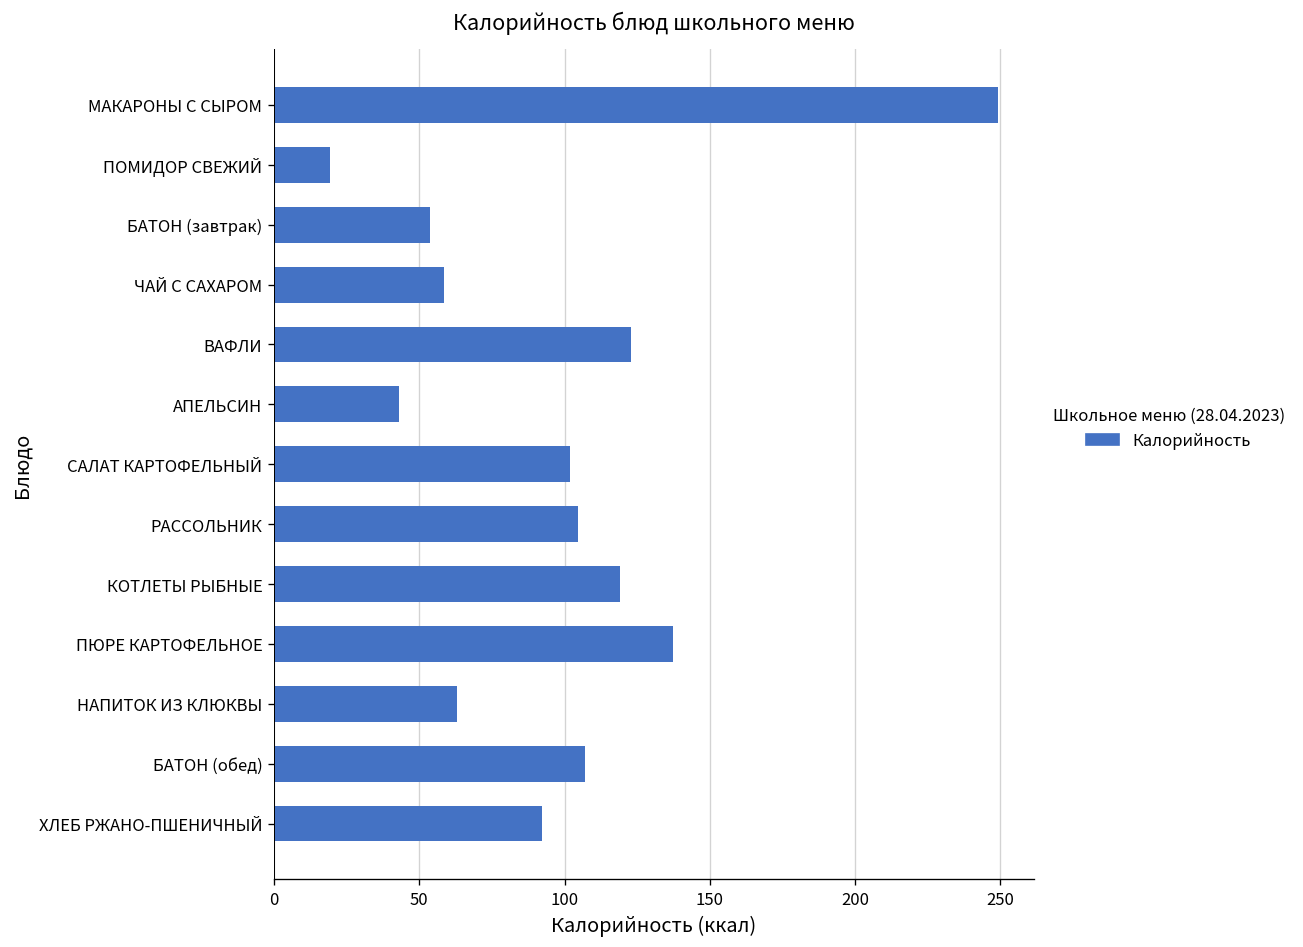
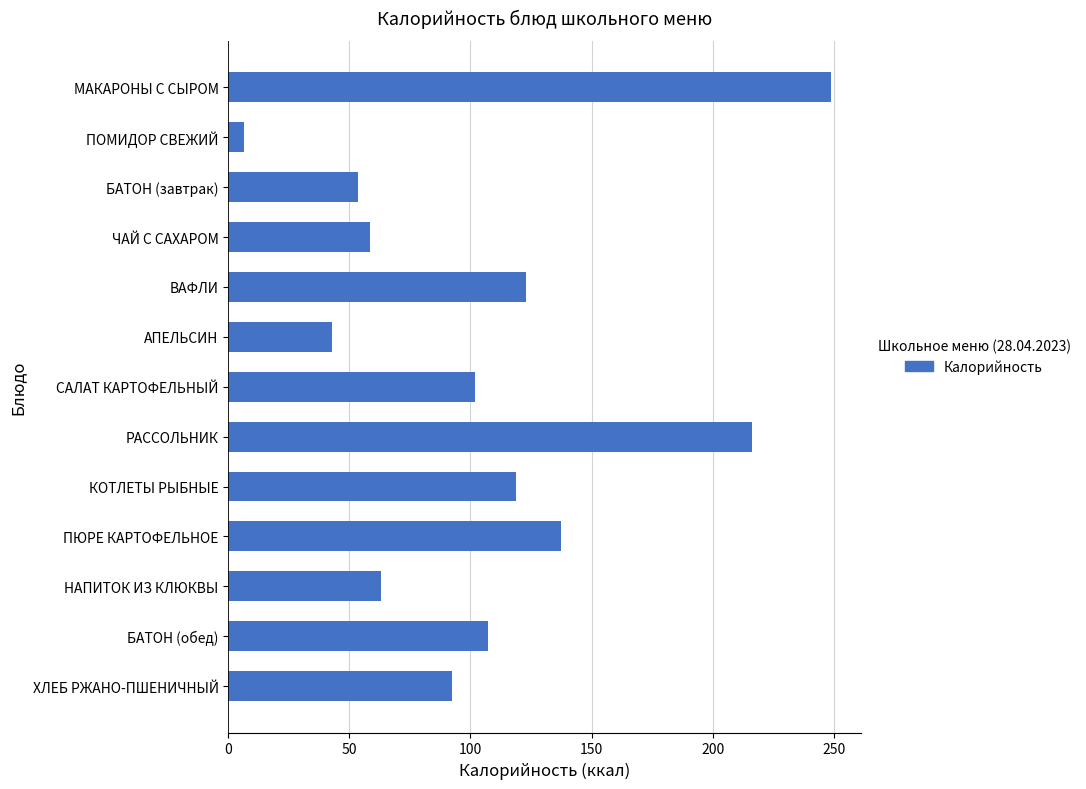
ПОМИДОР СВЕЖИЙ: 19 -> 7
РАССОЛЬНИК: 105 -> 216
